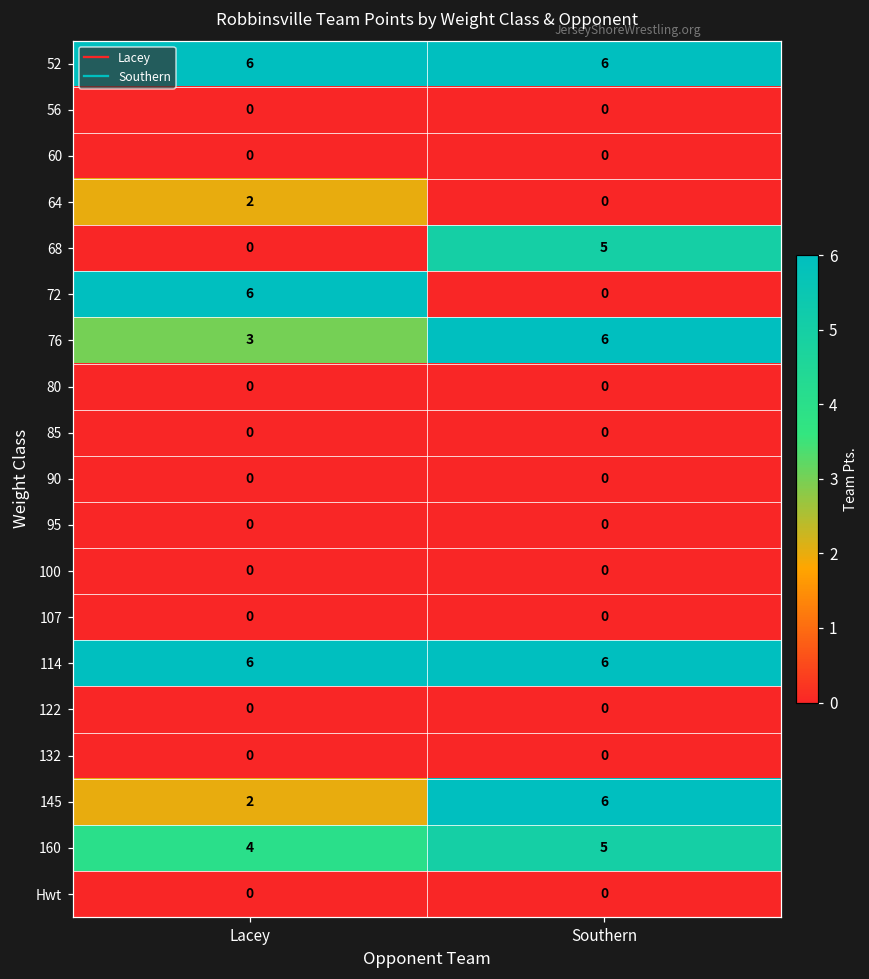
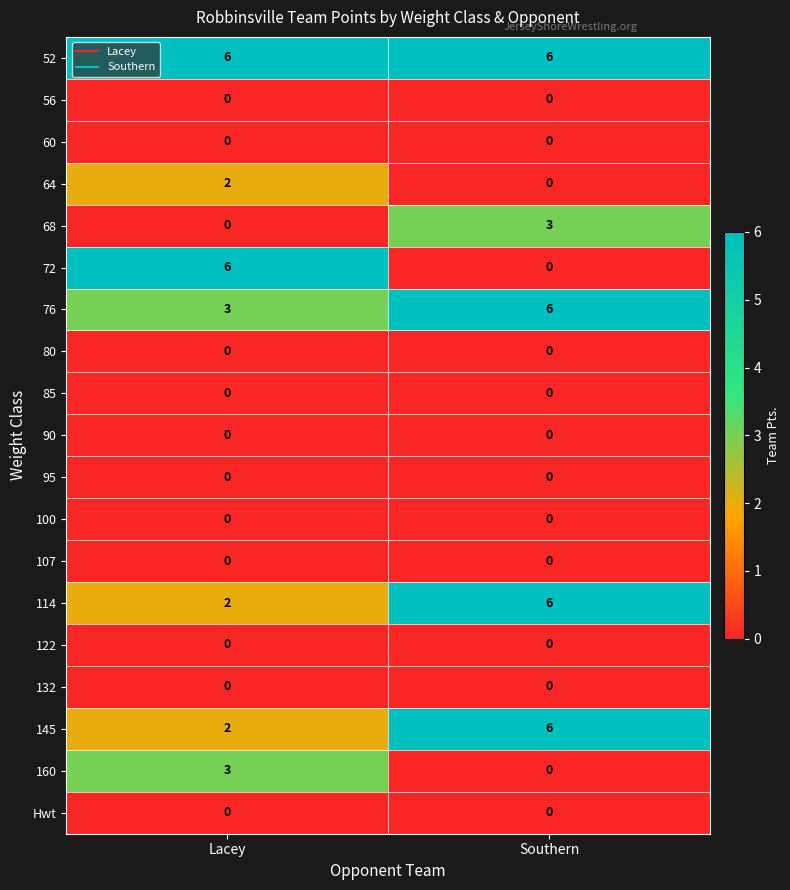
68, Southern: 5 -> 3
114, Lacey: 6 -> 2
160, Lacey: 4 -> 3
160, Southern: 5 -> 0
